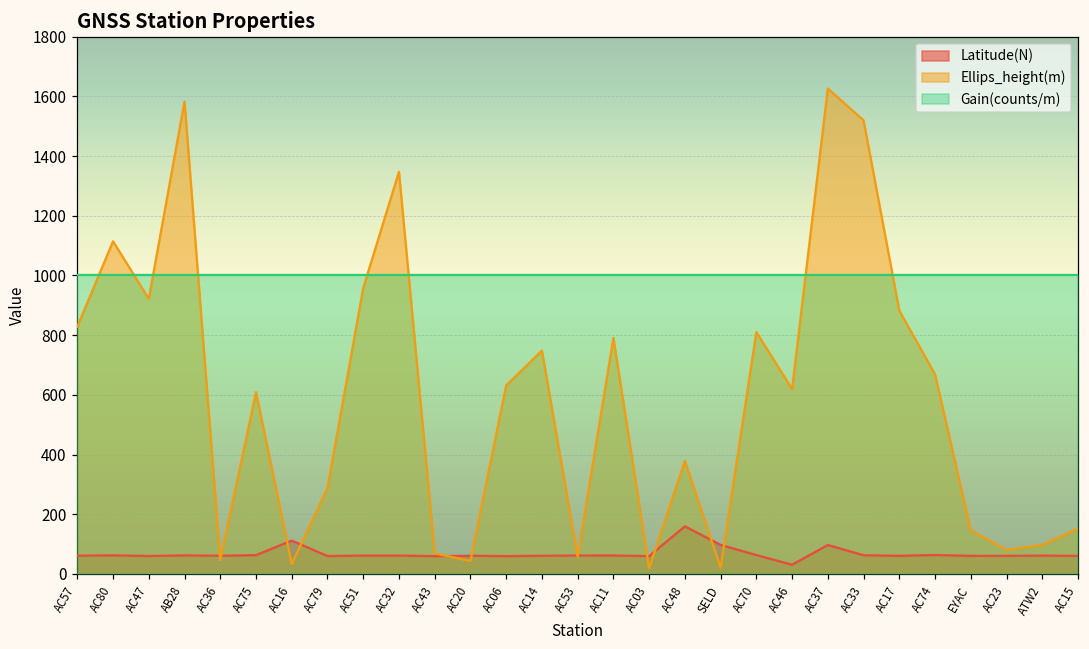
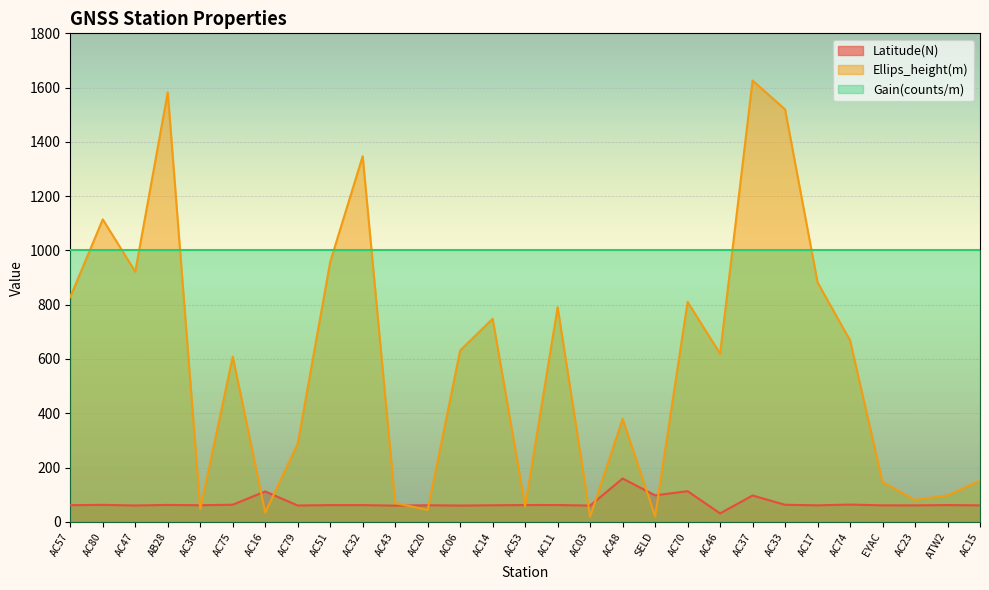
Latitude(N), AC70: 60 -> 110
